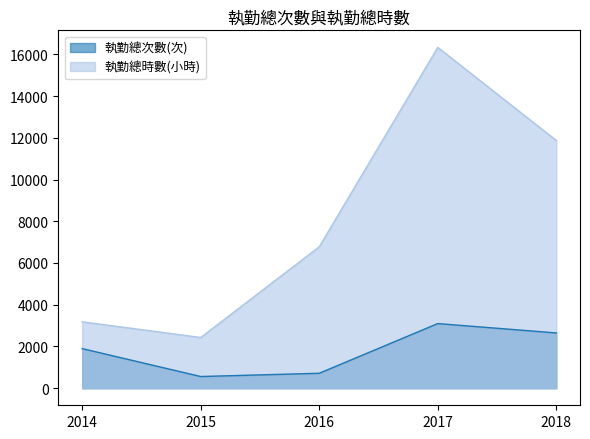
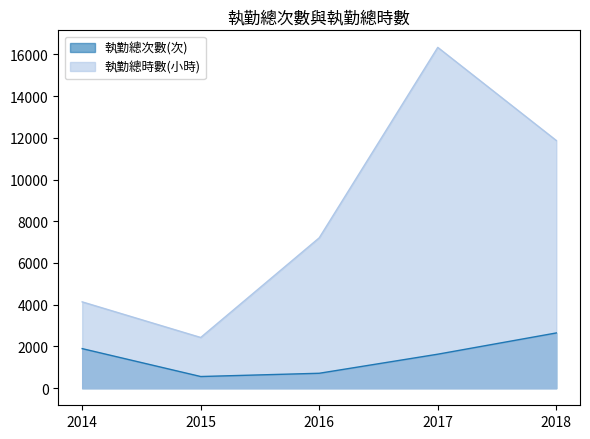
執勤總時數(小時), 2014: 3200 -> 4100
執勤總時數(小時), 2016: 6800 -> 7200
執勤總次數(次), 2017: 3100 -> 1600
